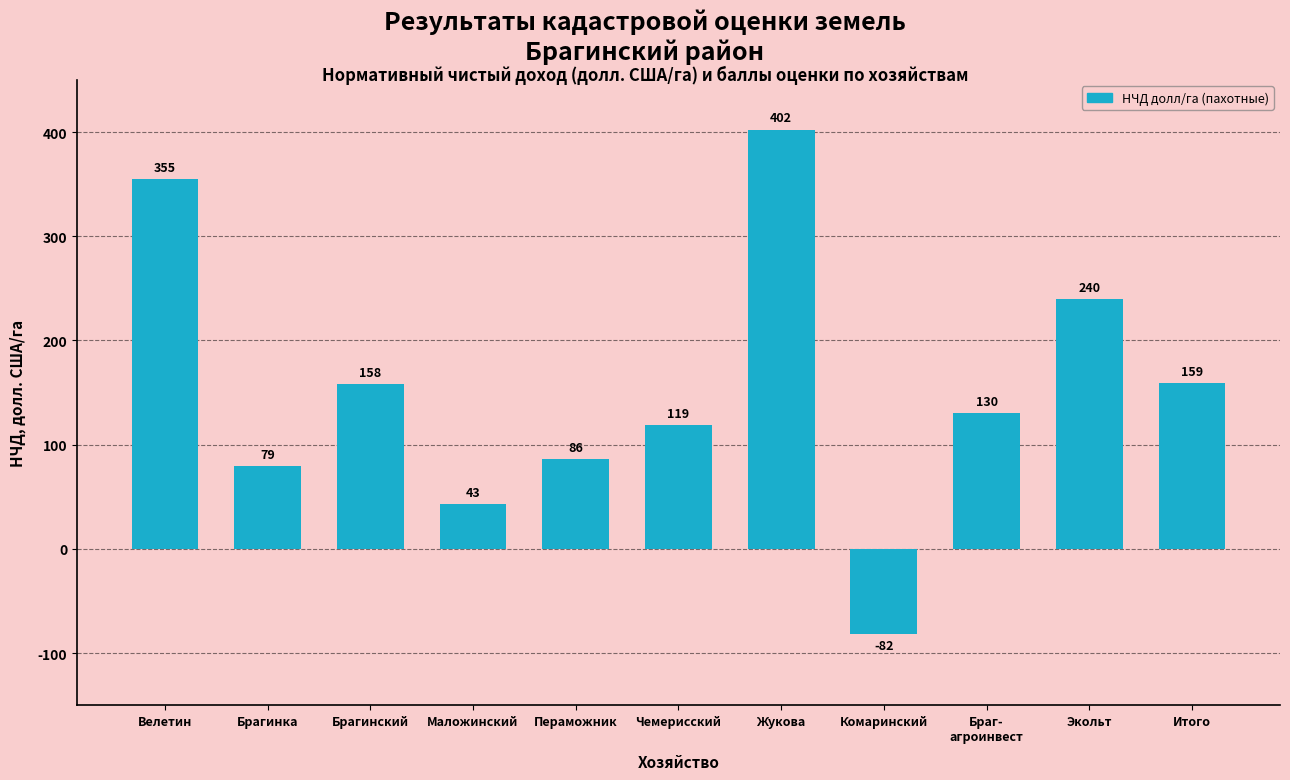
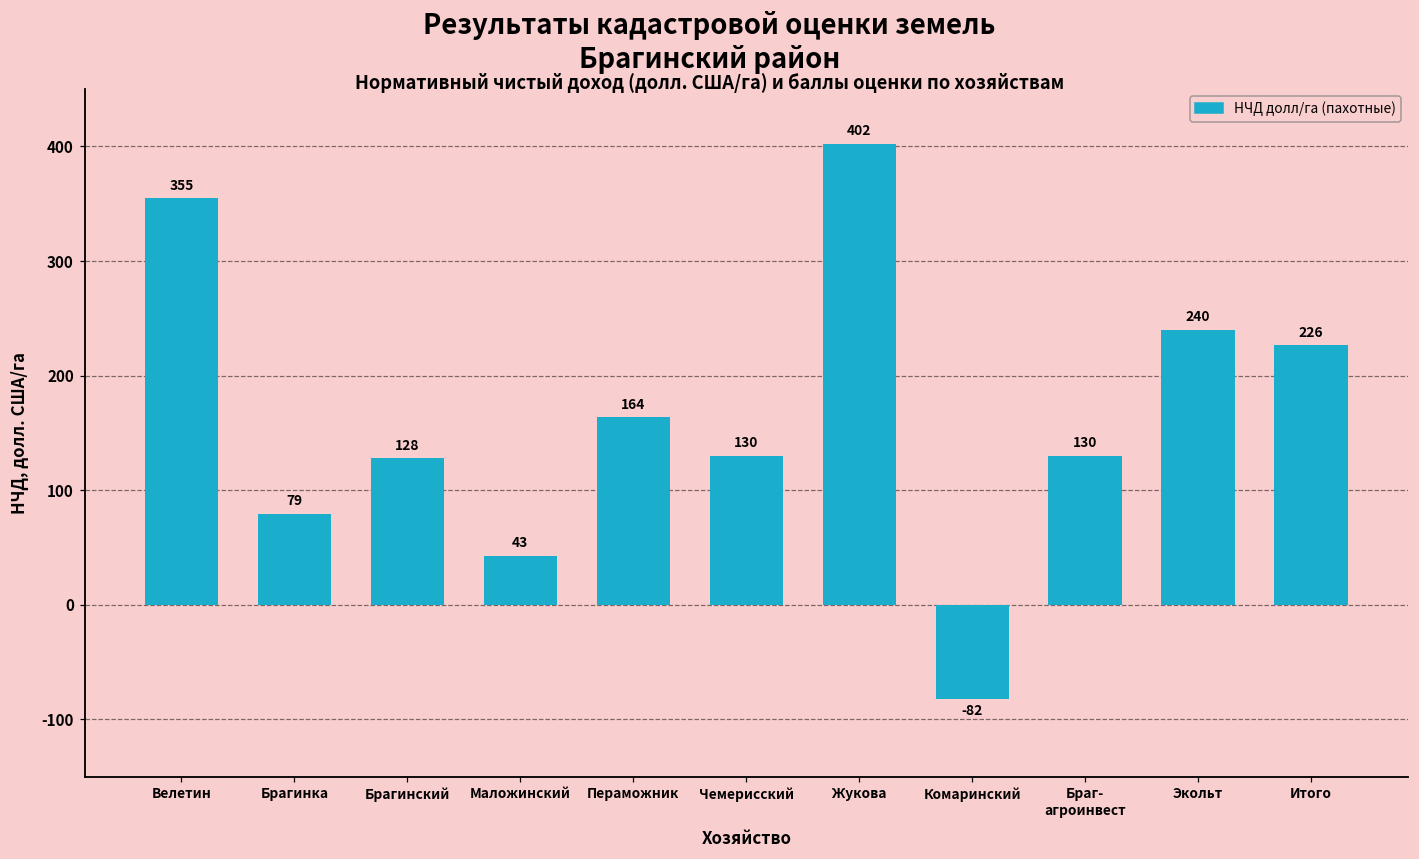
Брагинский: 158 -> 128
Пераможник: 86 -> 164
Чемерисский: 119 -> 130
Итого: 159 -> 226
